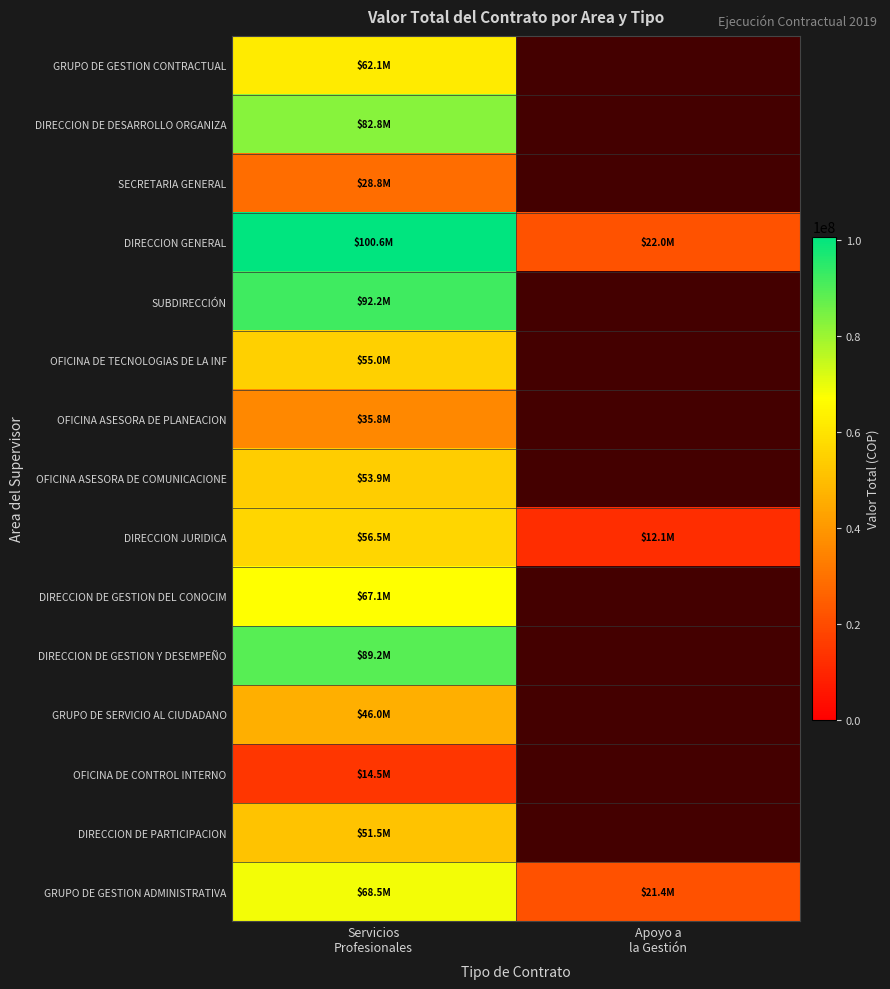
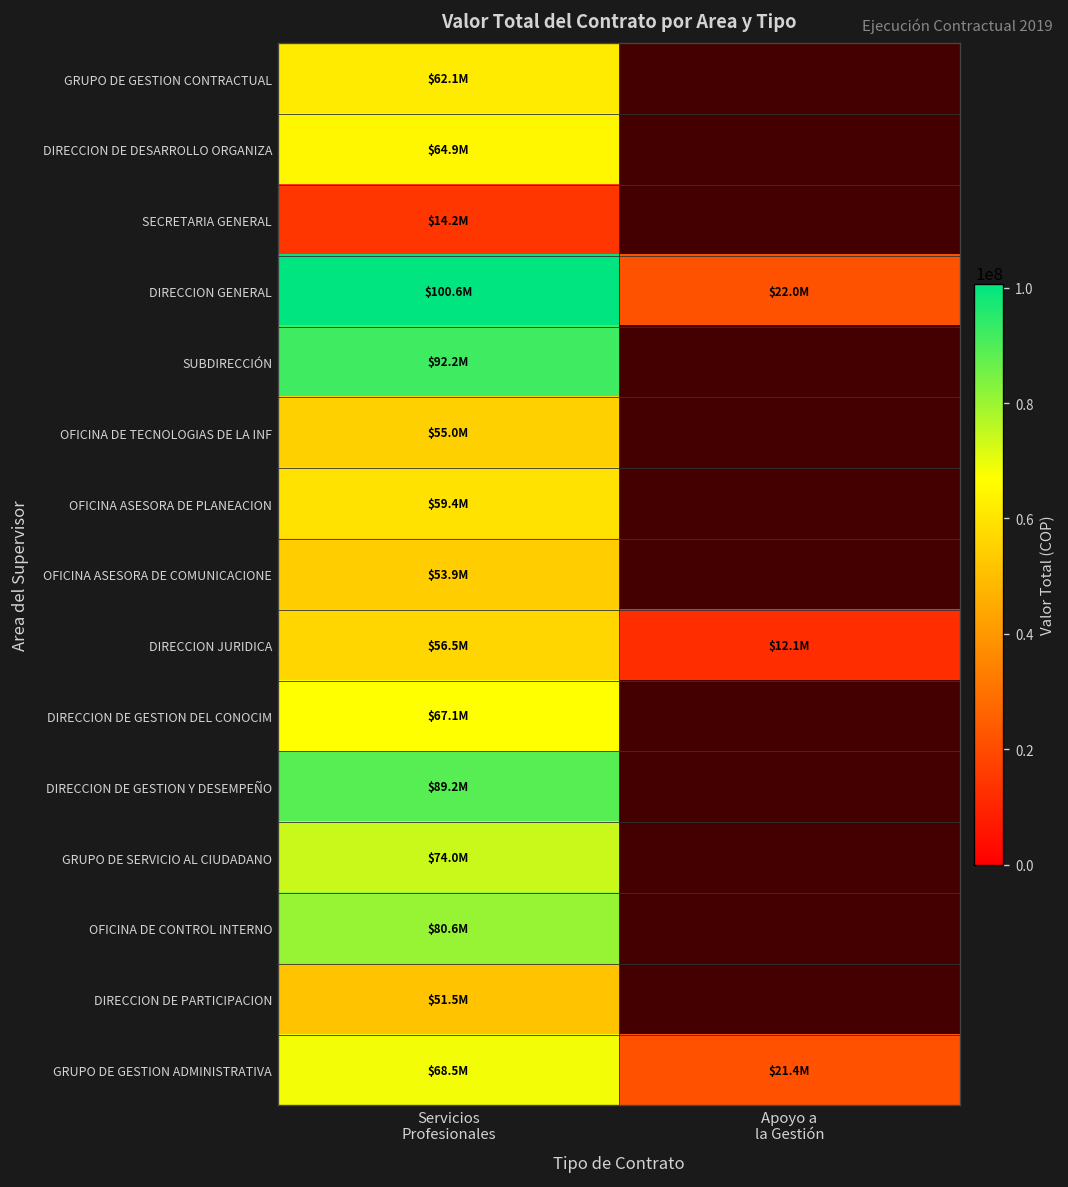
DIRECCION DE DESARROLLO ORGANIZA, Servicios Profesionales: $82.8M -> $64.9M
SECRETARIA GENERAL, Servicios Profesionales: $28.8M -> $14.2M
OFICINA ASESORA DE PLANEACION, Servicios Profesionales: $35.8M -> $59.4M
GRUPO DE SERVICIO AL CIUDADANO, Servicios Profesionales: $46.0M -> $74.0M
OFICINA DE CONTROL INTERNO, Servicios Profesionales: $14.5M -> $80.6M
